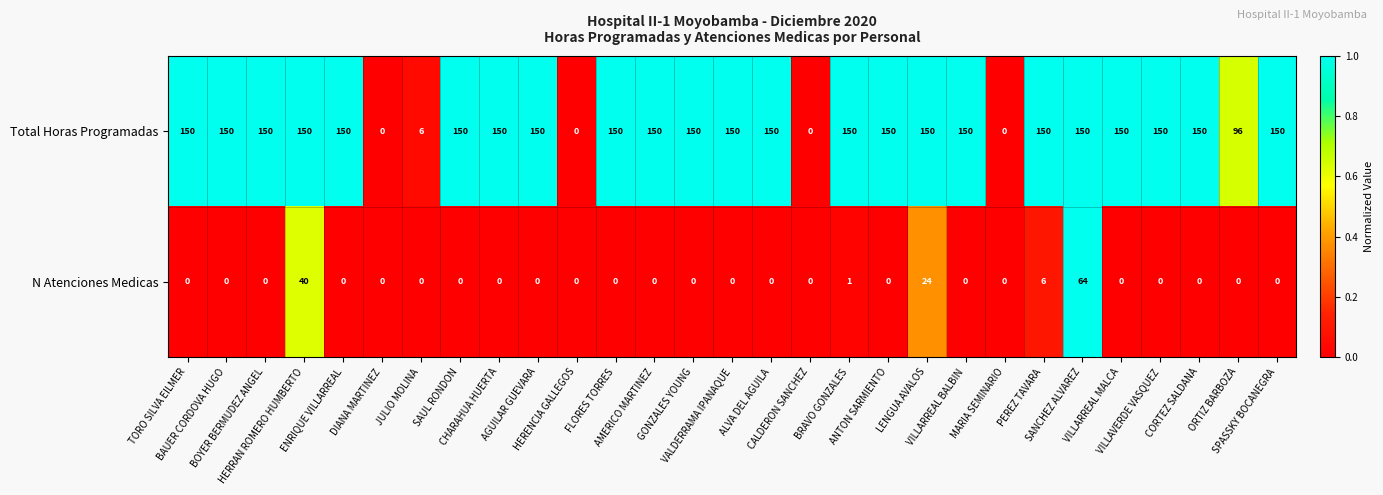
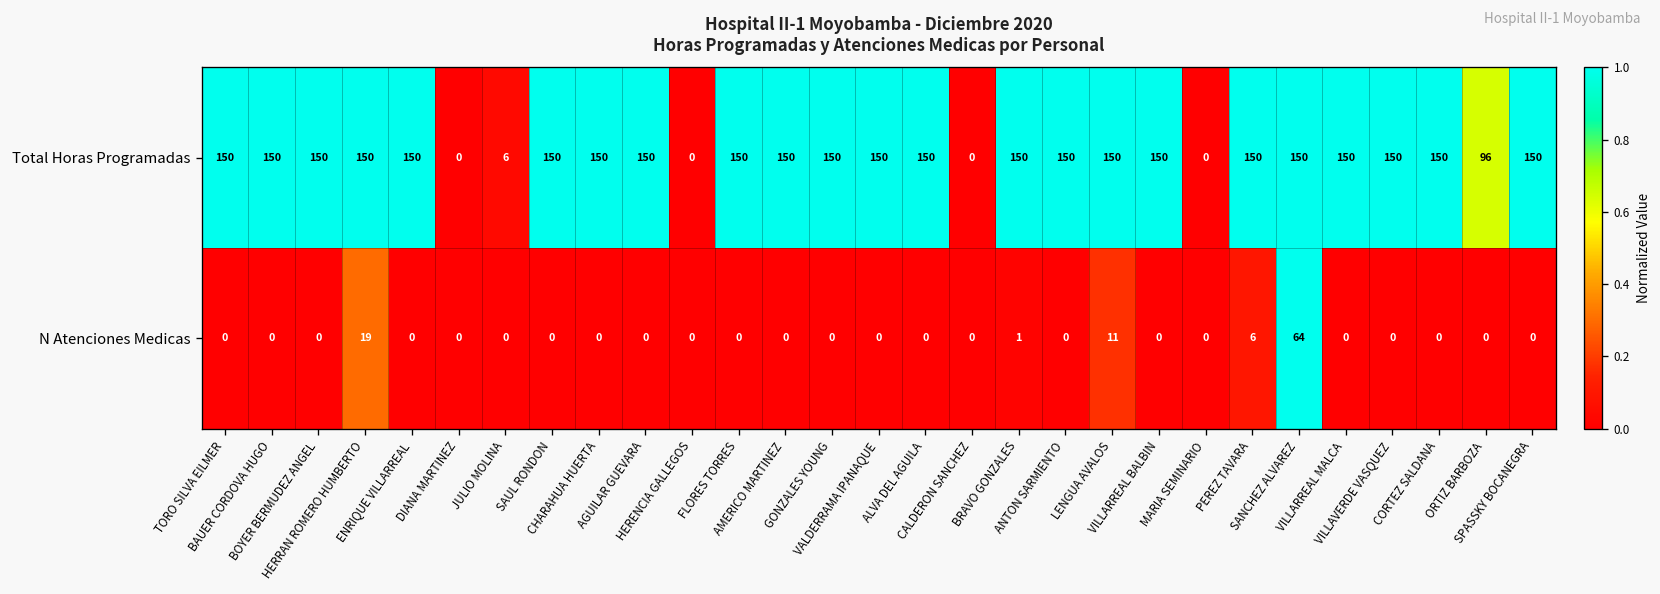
N Atenciones Medicas, HERRAN ROMERO HUMBERTO: 40 -> 19
N Atenciones Medicas, LENGUA AVALOS: 24 -> 11
